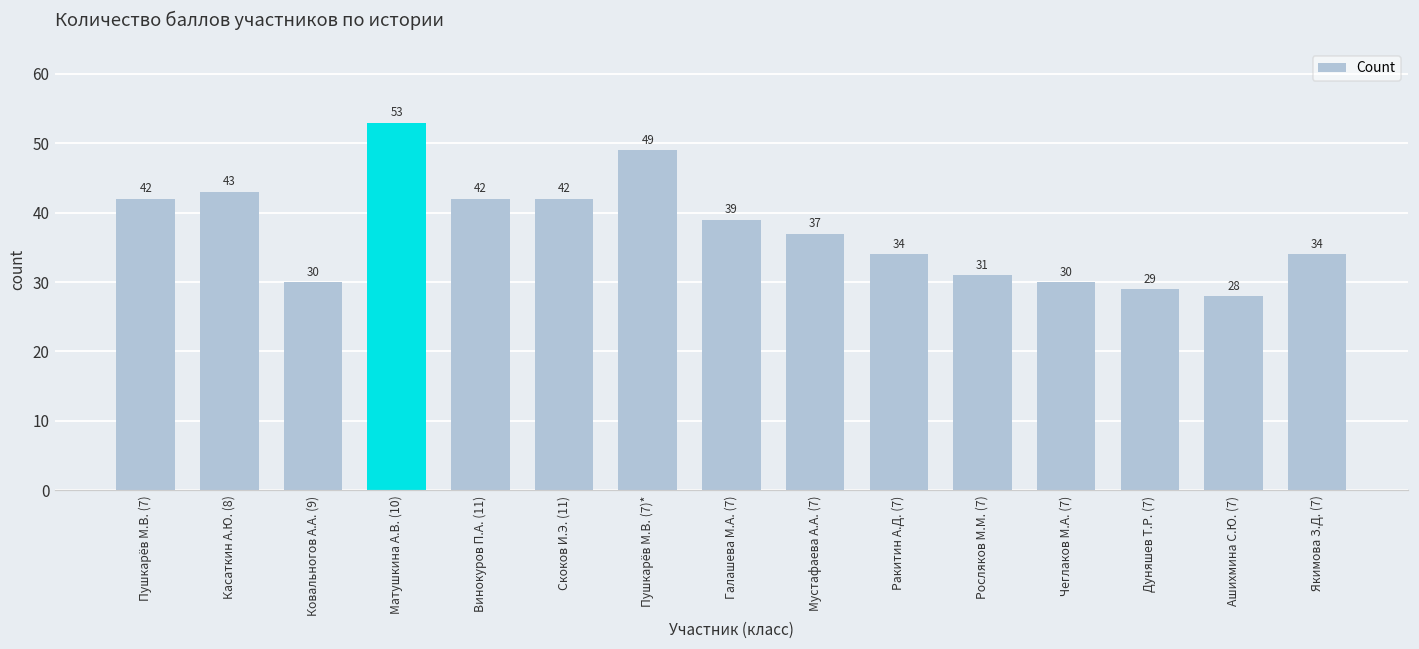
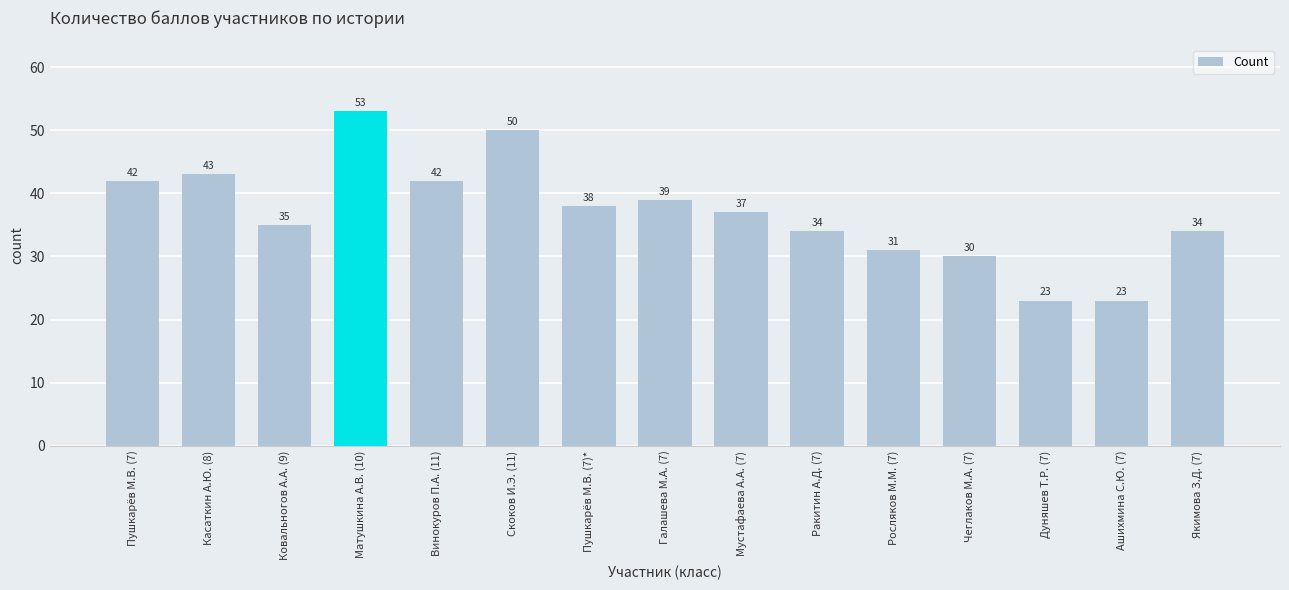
Ковальногов А.А. (9): 30 -> 35
Скоков И.Э. (11): 42 -> 50
Пушкарёв М.В. (7)*: 49 -> 38
Дуняшев Т.Р. (7): 29 -> 23
Ашихмина С.Ю. (7): 28 -> 23
